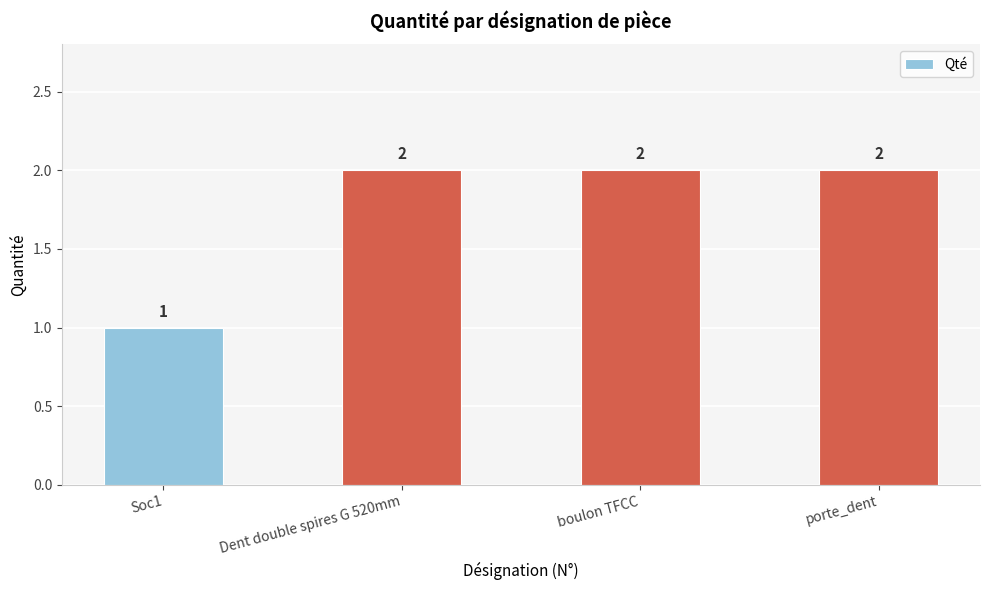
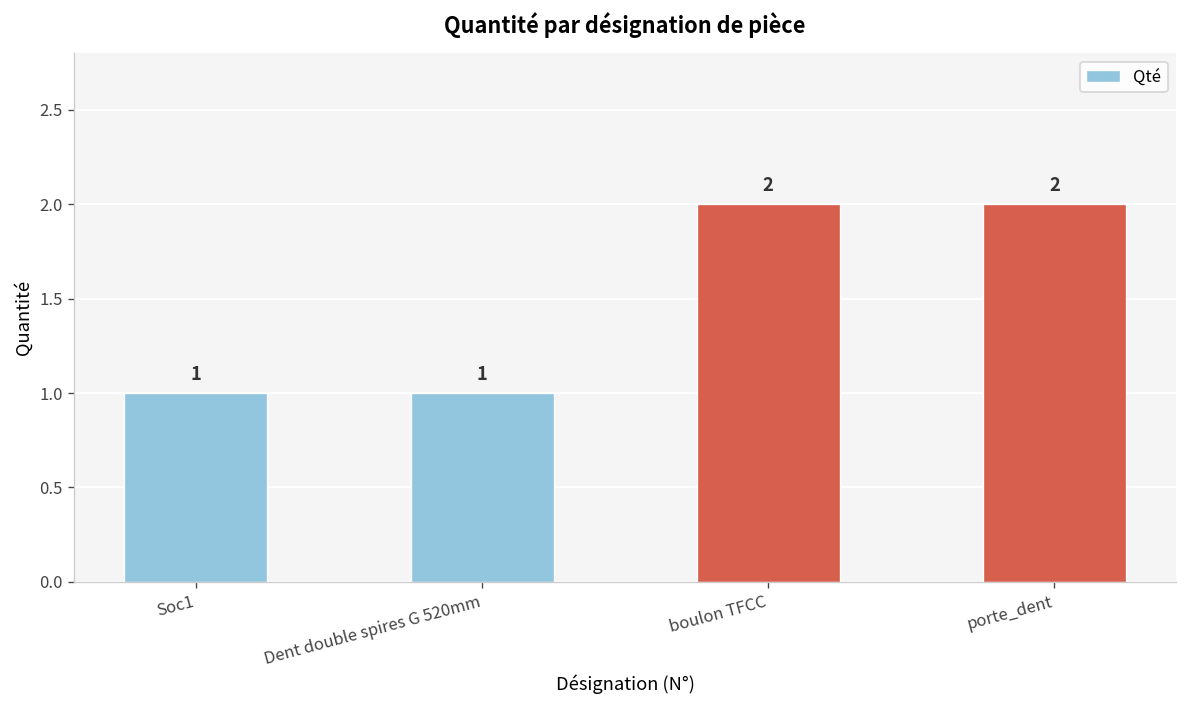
Dent double spires G 520mm: 2 -> 1
